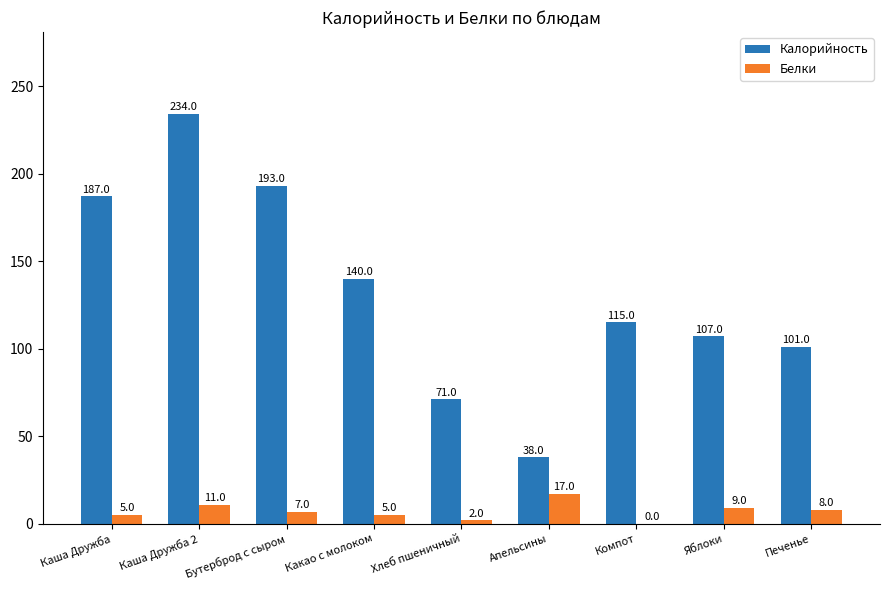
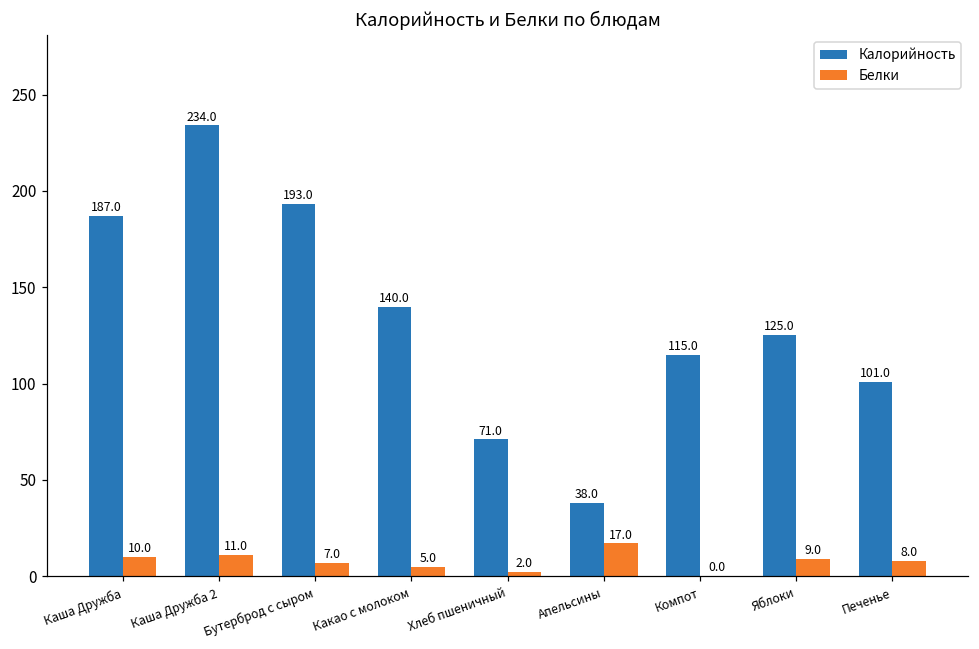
Белки, Каша Дружба: 5.0 -> 10.0
Калорийность, Яблоки: 107.0 -> 125.0
